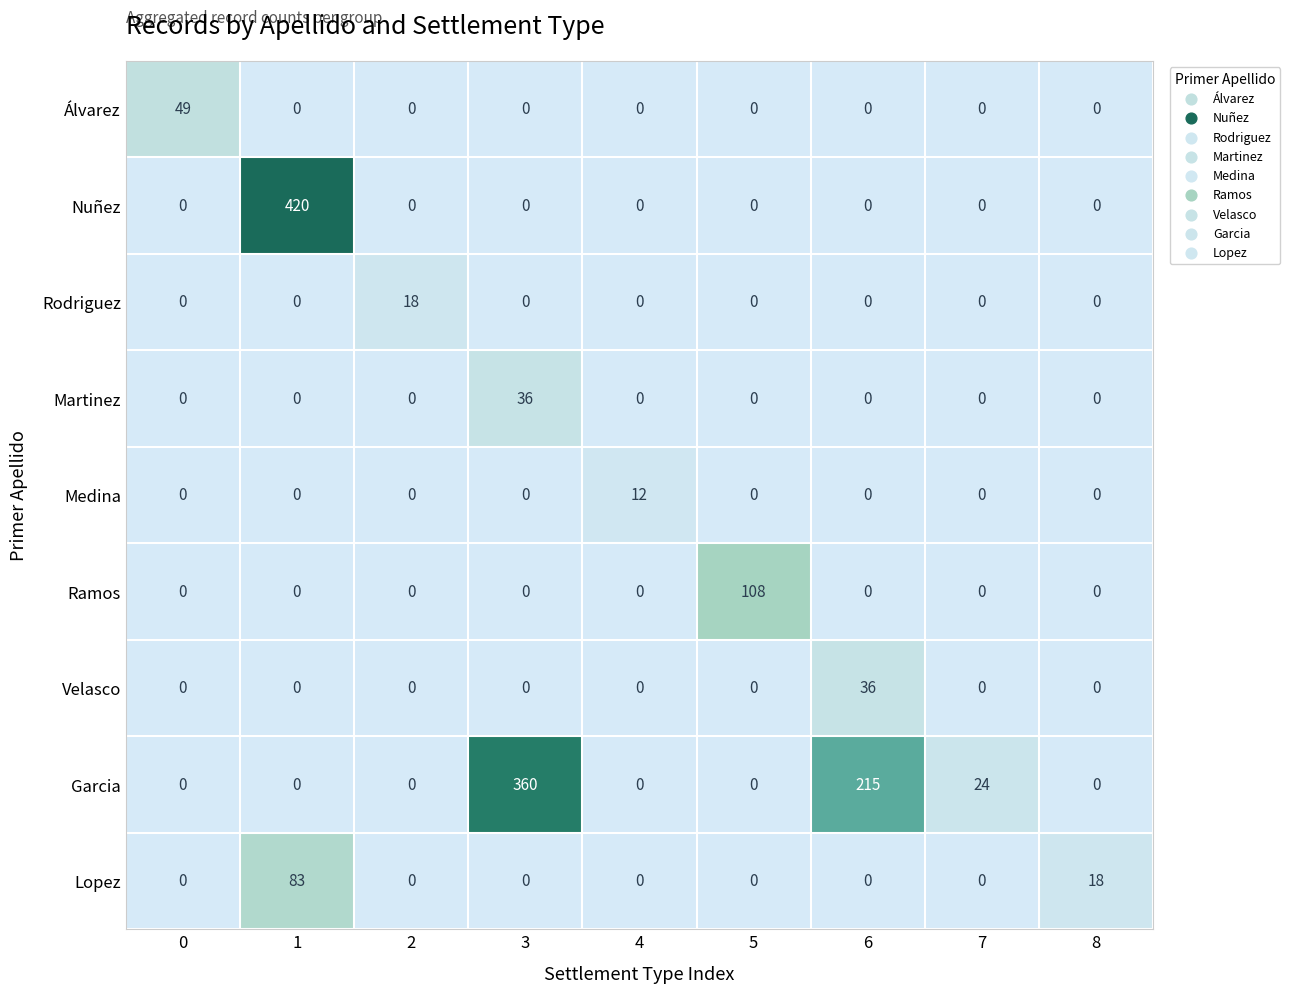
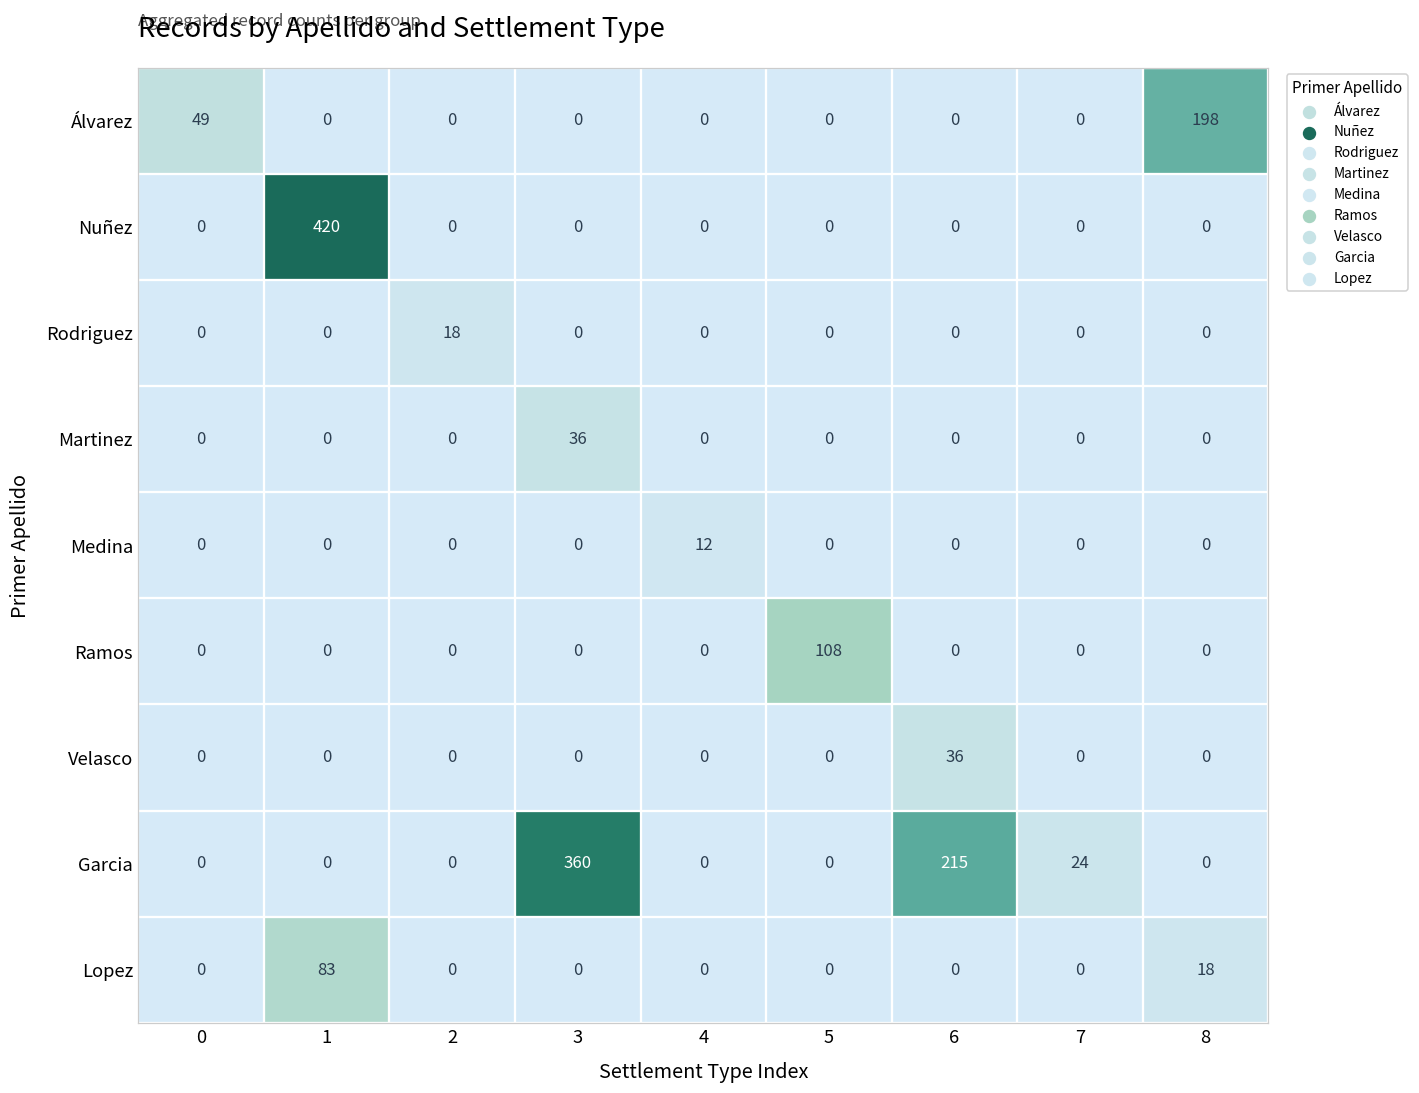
Álvarez, 8: 0 -> 198
